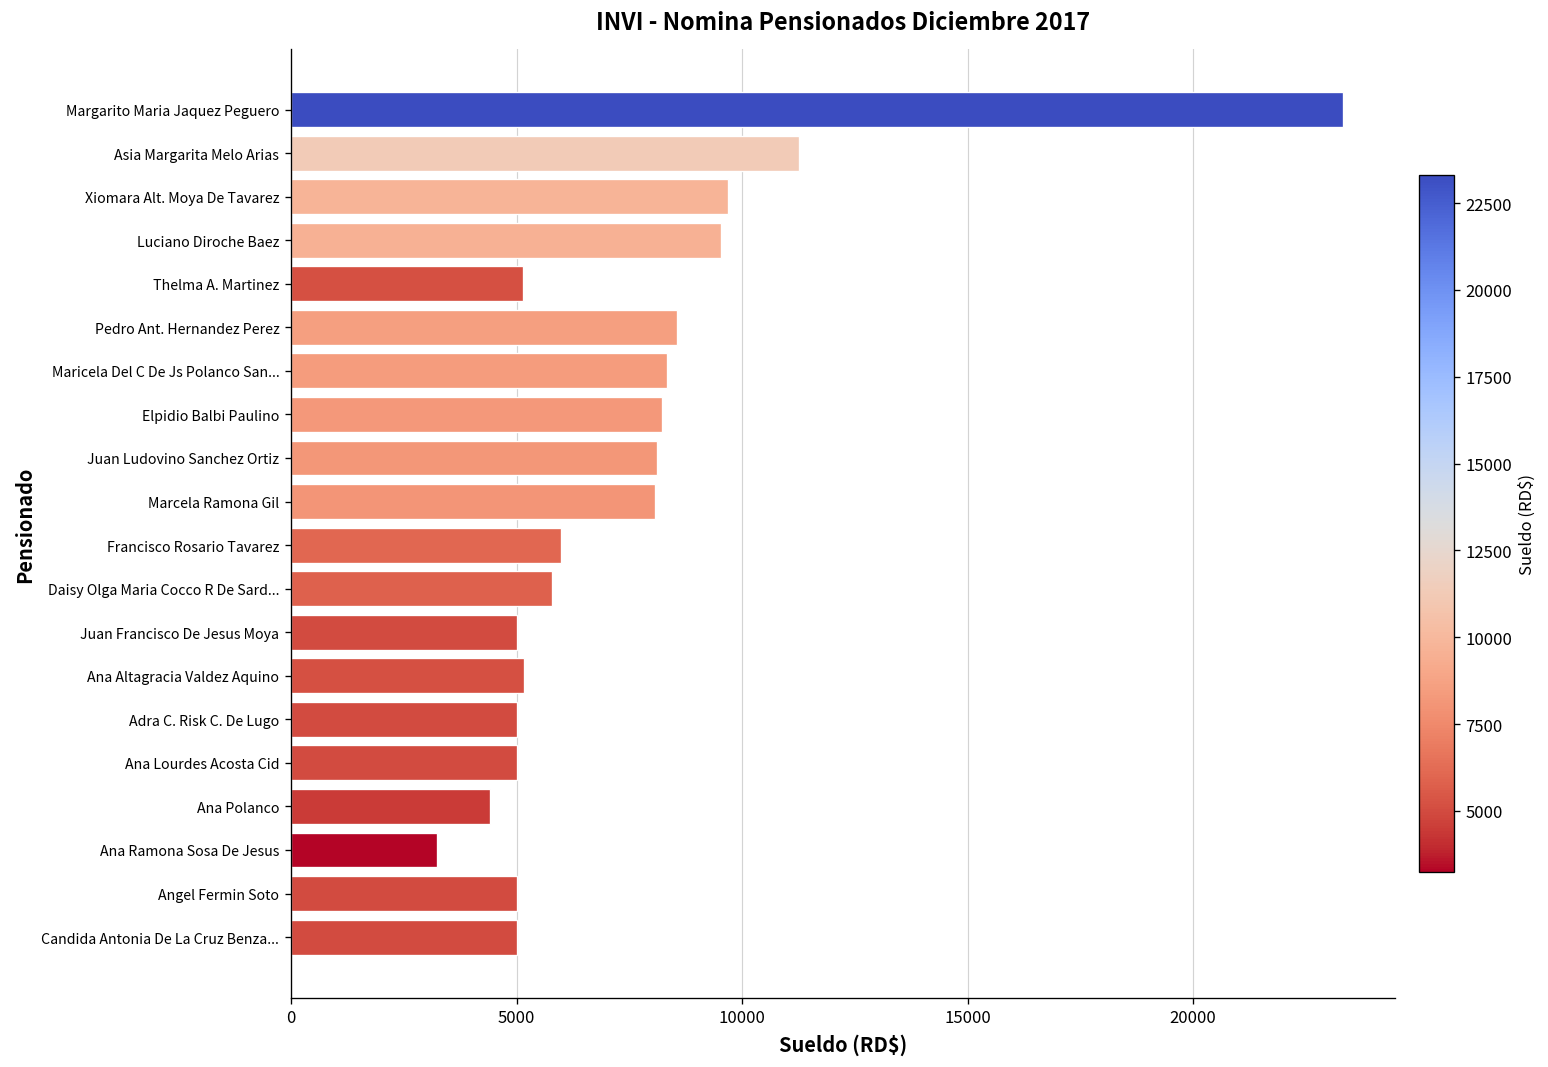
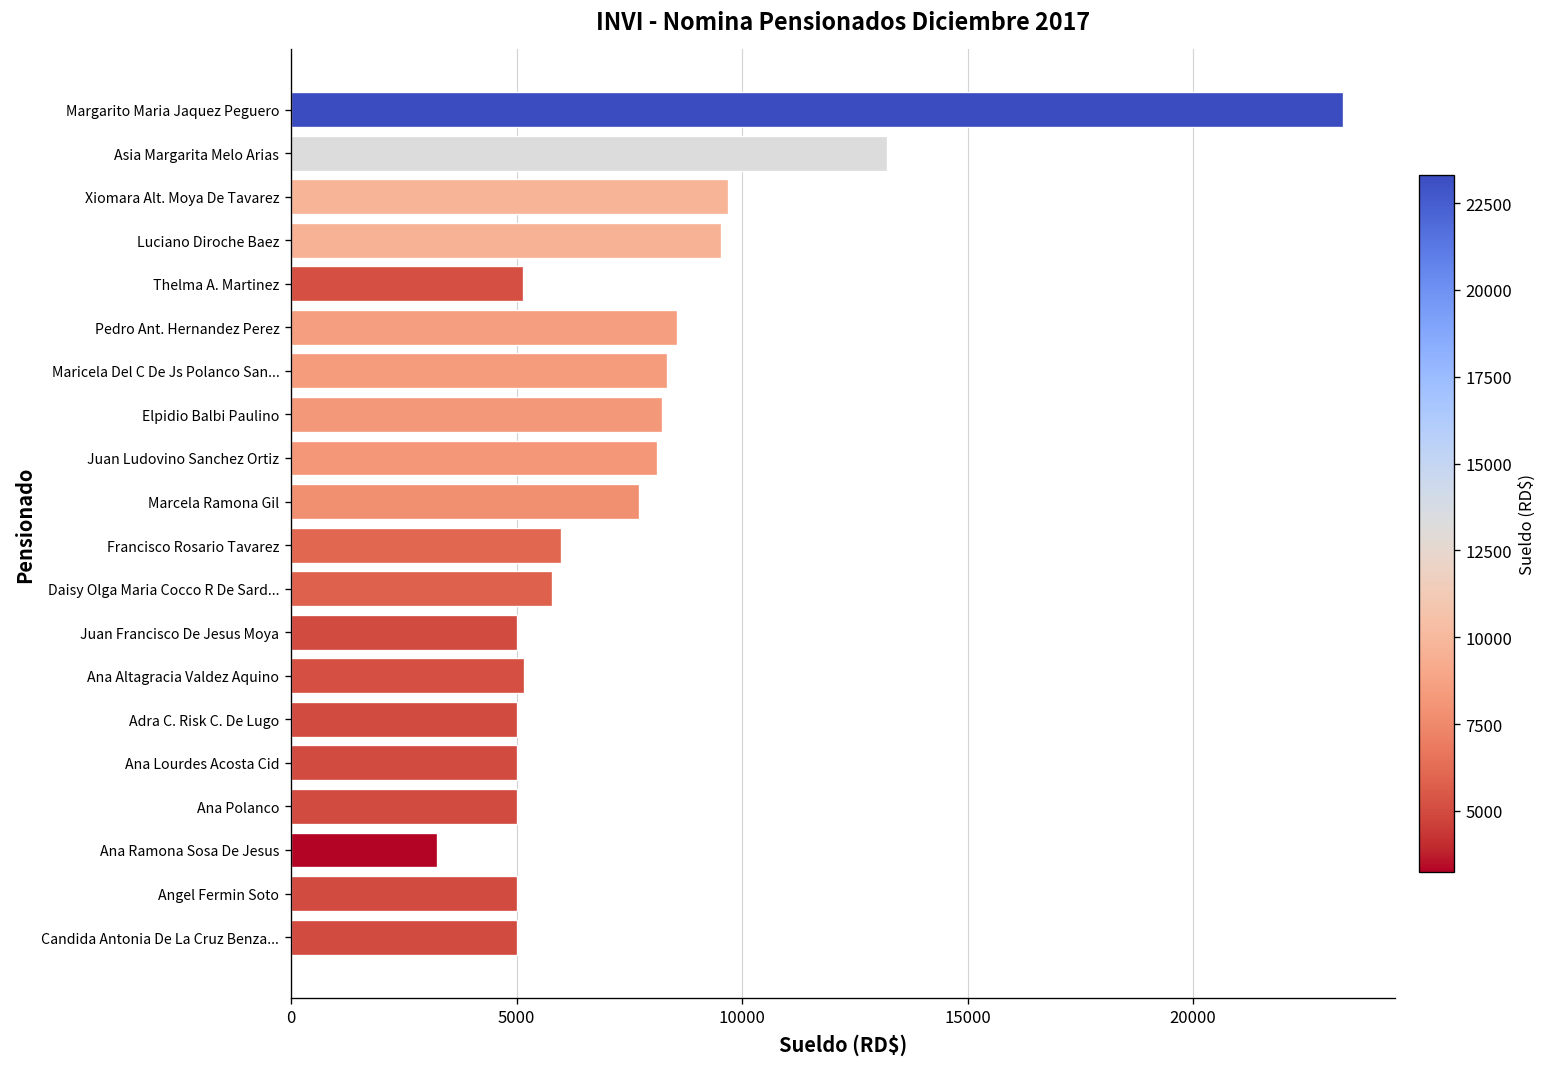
Asia Margarita Melo Arias: 11300 -> 13200
Marcela Ramona Gil: 8100 -> 7700
Ana Polanco: 4400 -> 5000
